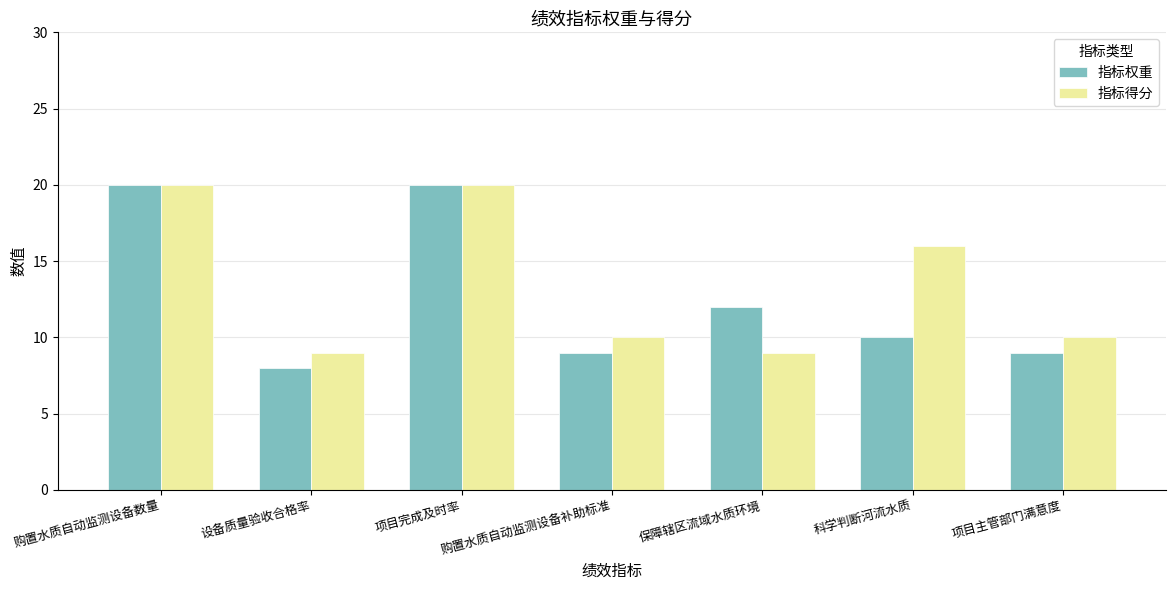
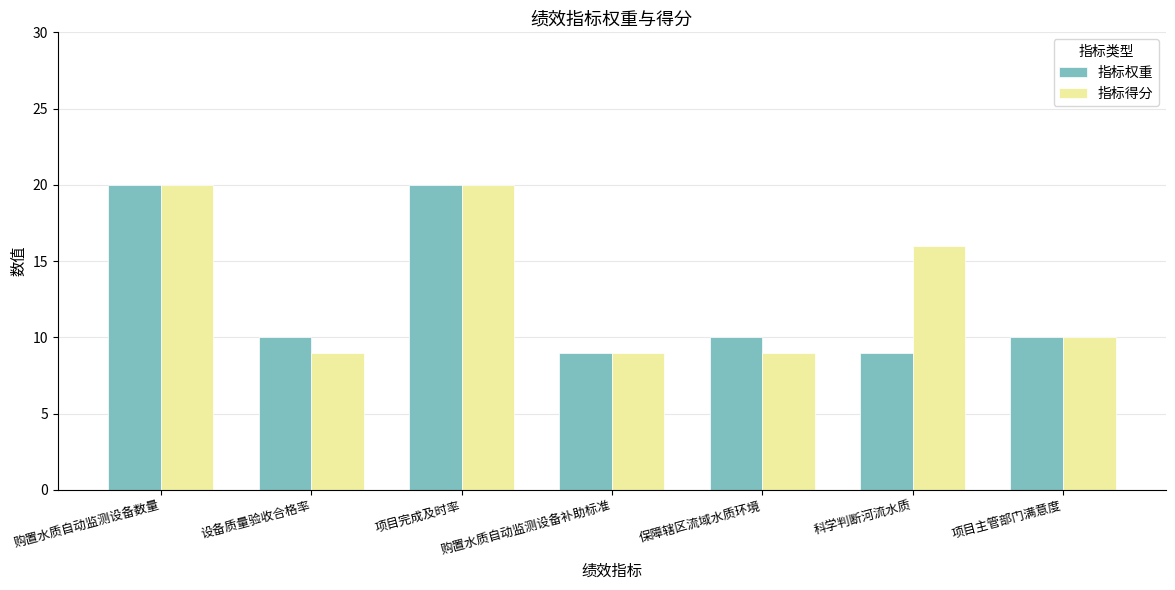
指标权重, 设备质量验收合格率: 8 -> 10
指标得分, 购置水质自动监测设备补助标准: 10 -> 9
指标权重, 保障辖区流域水质环境: 12 -> 10
指标权重, 科学判断河流水质: 10 -> 9
指标权重, 项目主管部门满意度: 9 -> 10
